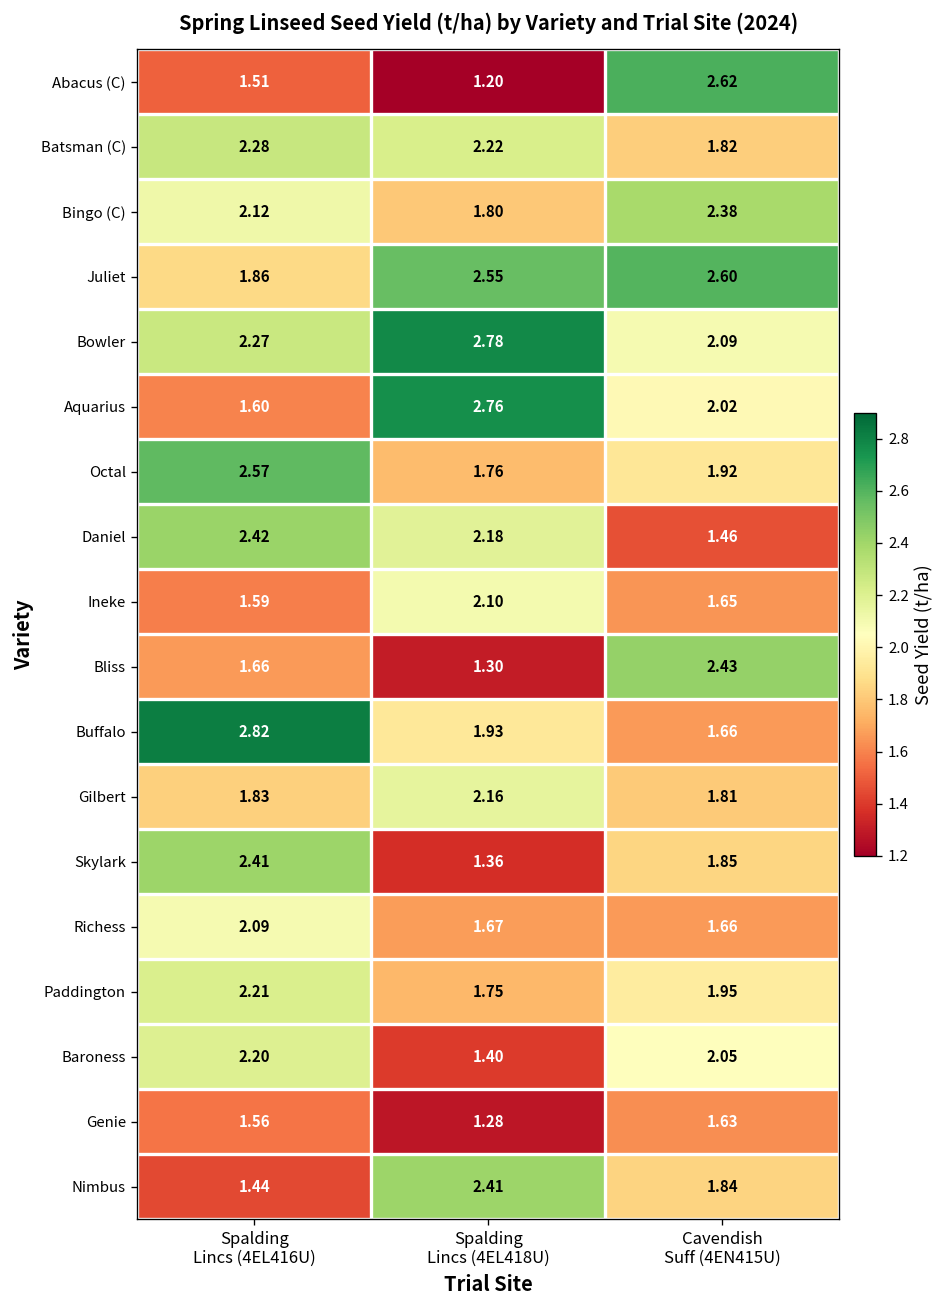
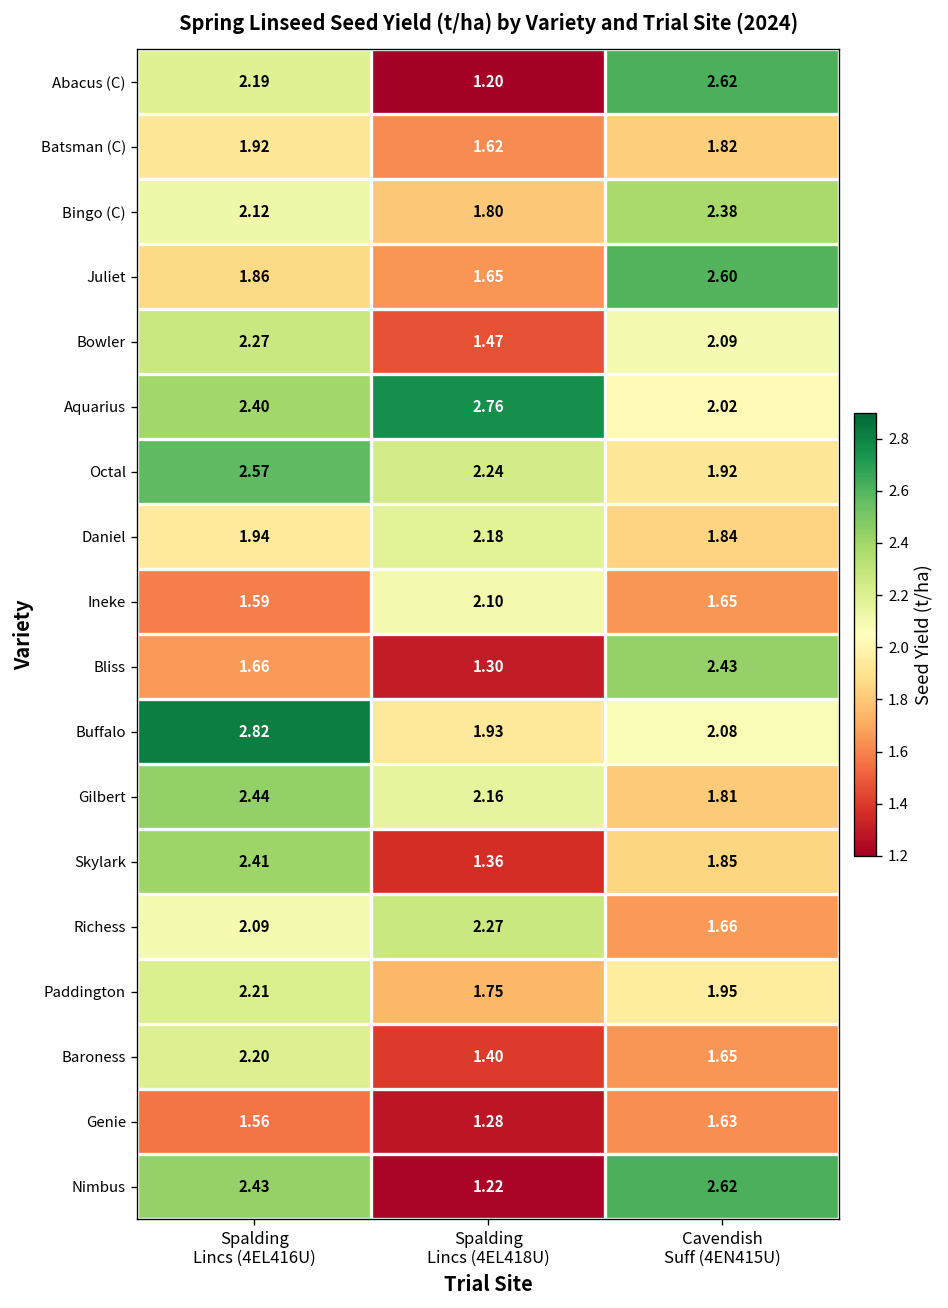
Abacus (C), Spalding Lincs (4EL416U): 1.51 -> 2.19
Batsman (C), Spalding Lincs (4EL416U): 2.28 -> 1.92
Batsman (C), Spalding Lincs (4EL418U): 2.22 -> 1.62
Juliet, Spalding Lincs (4EL418U): 2.55 -> 1.65
Bowler, Spalding Lincs (4EL418U): 2.78 -> 1.47
Aquarius, Spalding Lincs (4EL416U): 1.60 -> 2.40
Octal, Spalding Lincs (4EL418U): 1.76 -> 2.24
Daniel, Spalding Lincs (4EL416U): 2.42 -> 1.94
Daniel, Cavendish Suff (4EN415U): 1.46 -> 1.84
Buffalo, Cavendish Suff (4EN415U): 1.66 -> 2.08
Gilbert, Spalding Lincs (4EL416U): 1.83 -> 2.44
Richess, Spalding Lincs (4EL418U): 1.67 -> 2.27
Baroness, Cavendish Suff (4EN415U): 2.05 -> 1.65
Nimbus, Spalding Lincs (4EL416U): 1.44 -> 2.43
Nimbus, Spalding Lincs (4EL418U): 2.41 -> 1.22
Nimbus, Cavendish Suff (4EN415U): 1.84 -> 2.62
